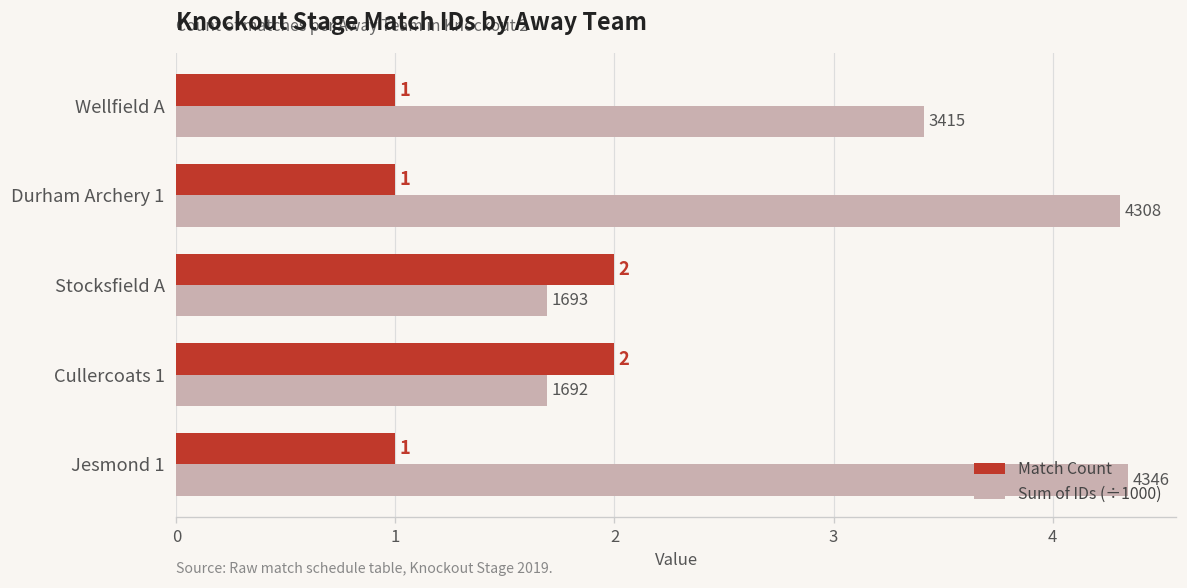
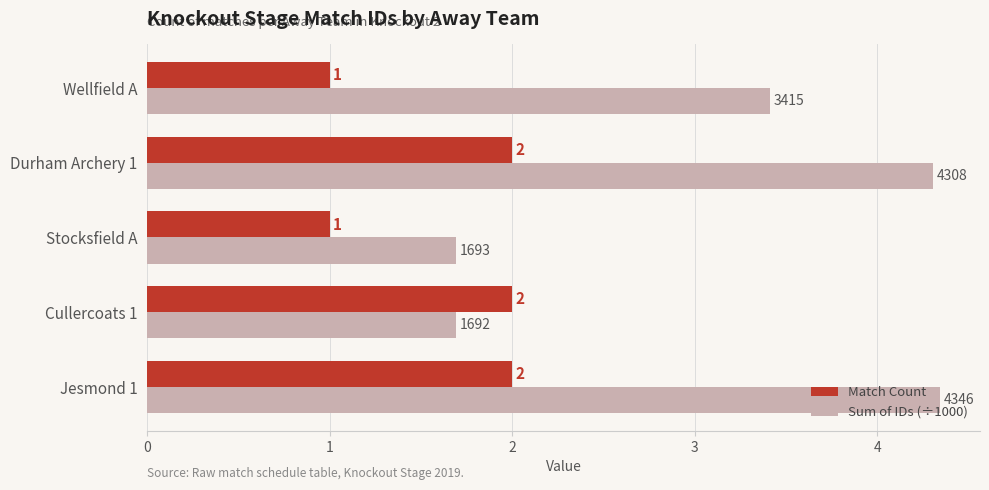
Match Count, Durham Archery 1: 1 -> 2
Match Count, Stocksfield A: 2 -> 1
Match Count, Jesmond 1: 1 -> 2
